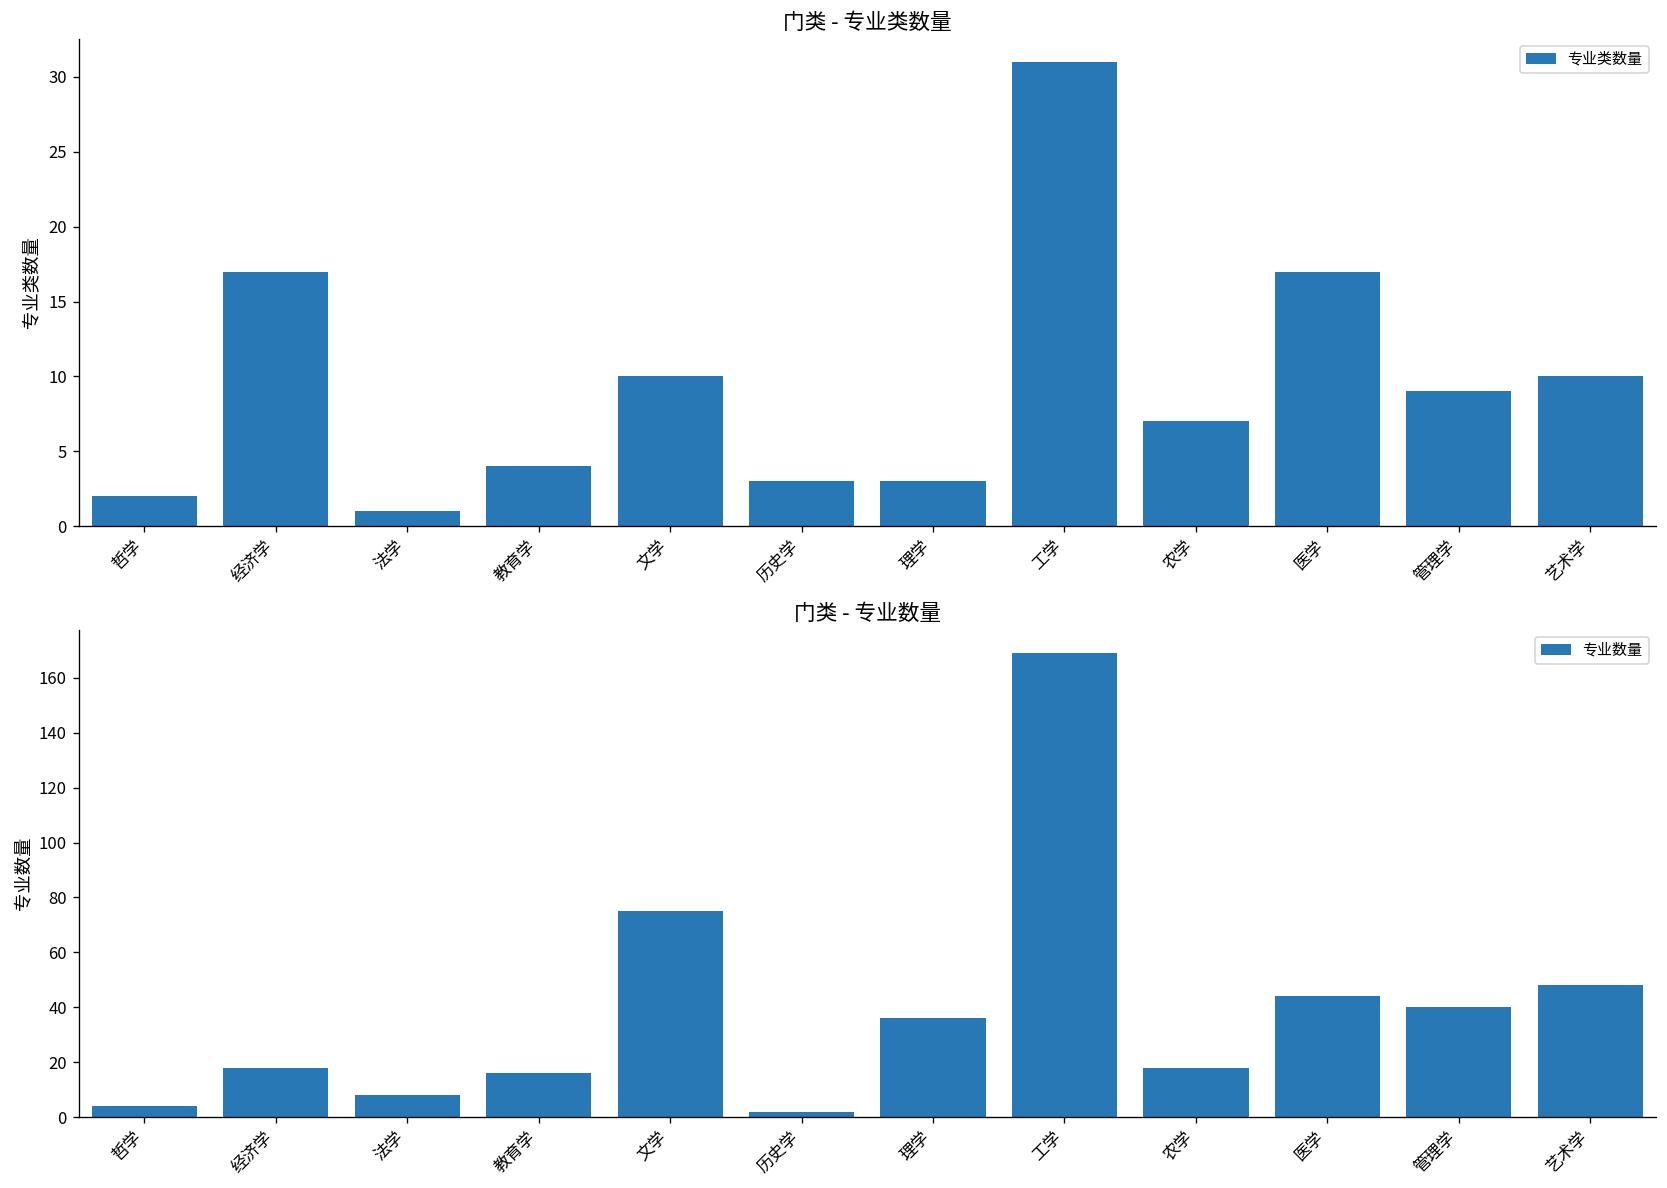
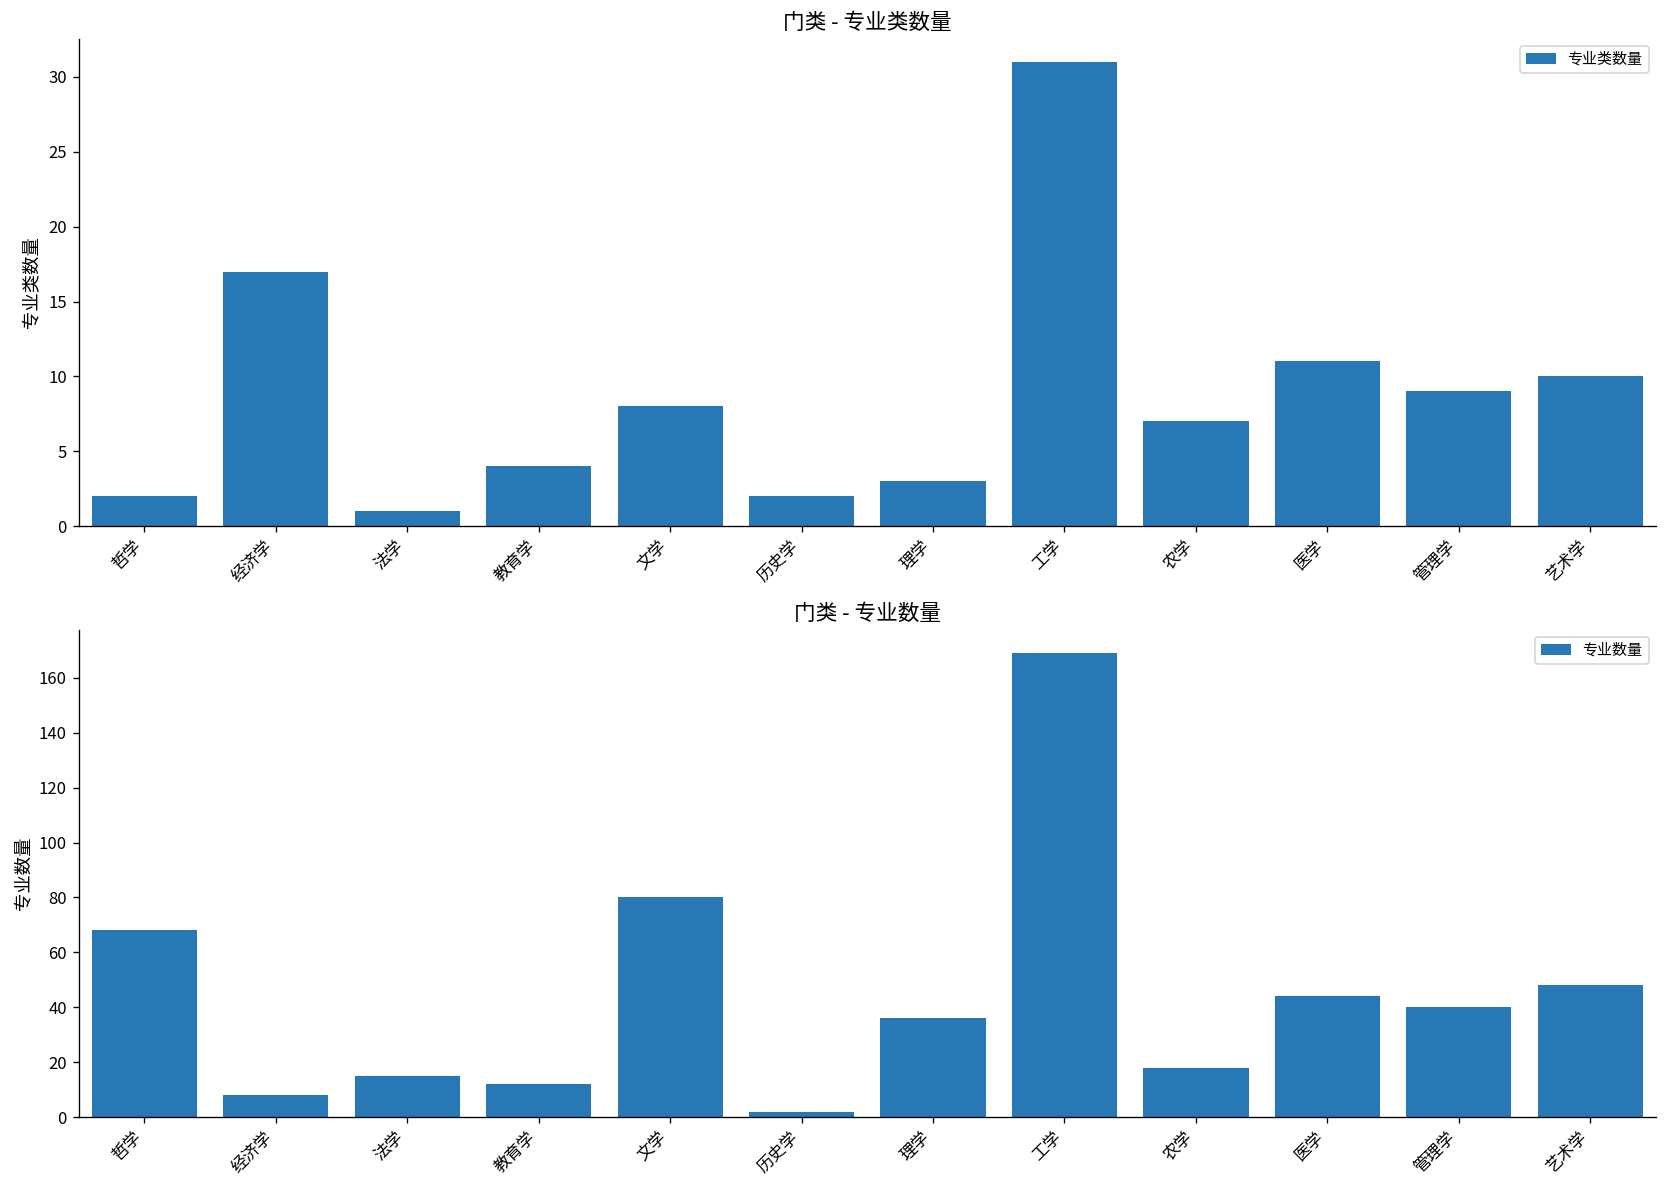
门类 - 专业类数量, 文学: 10 -> 8
门类 - 专业类数量, 历史学: 3 -> 2
门类 - 专业类数量, 医学: 17 -> 11
门类 - 专业数量, 哲学: 4 -> 68
门类 - 专业数量, 经济学: 18 -> 8
门类 - 专业数量, 法学: 8 -> 15
门类 - 专业数量, 教育学: 16 -> 12
门类 - 专业数量, 文学: 75 -> 80
